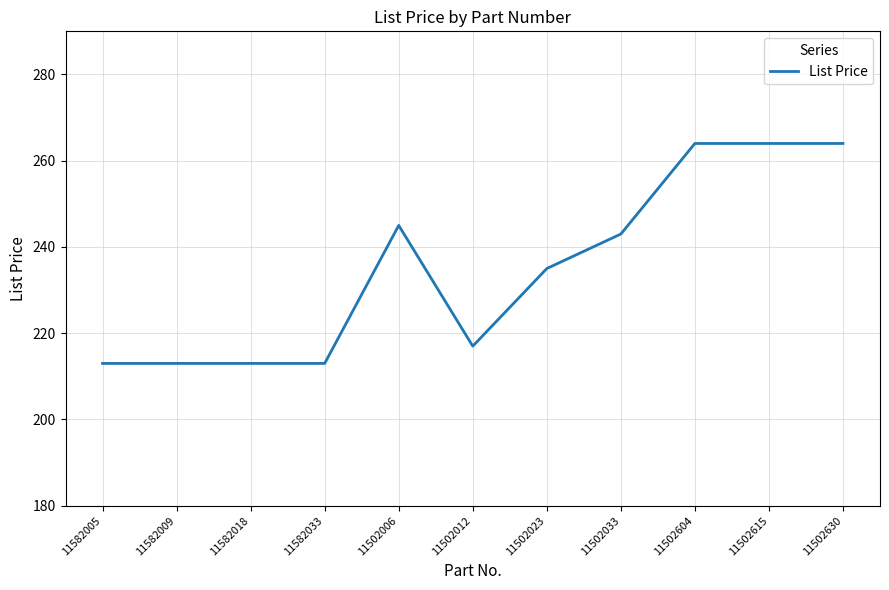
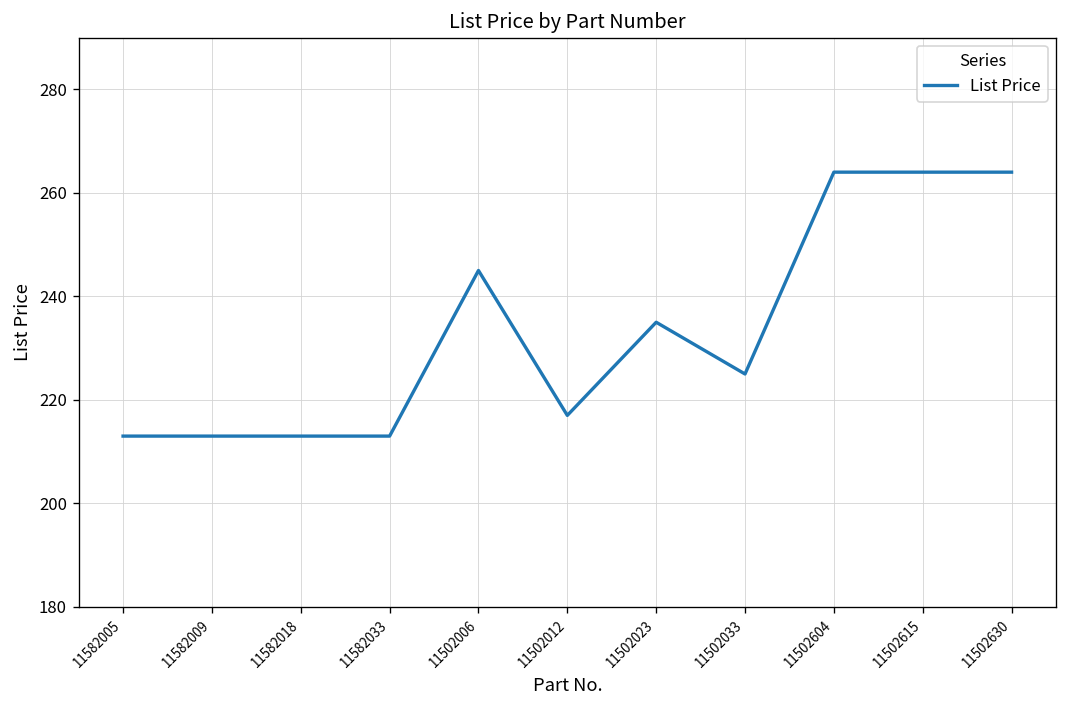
11502033: 243 -> 225
